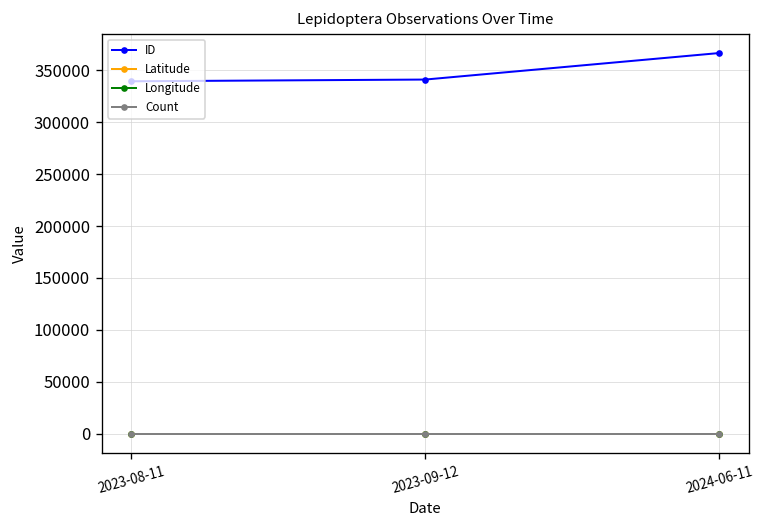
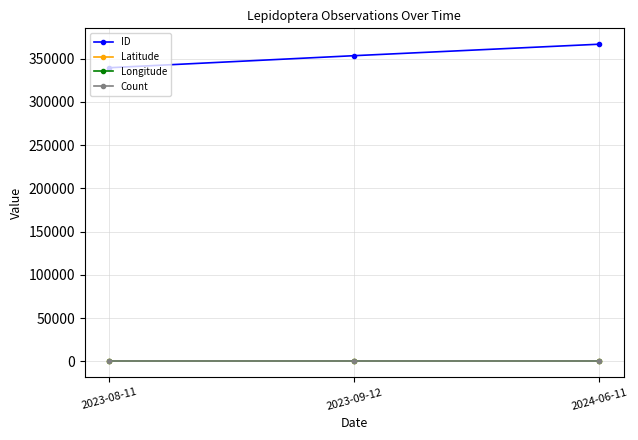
ID, 2023-09-12: 340000 -> 350000
